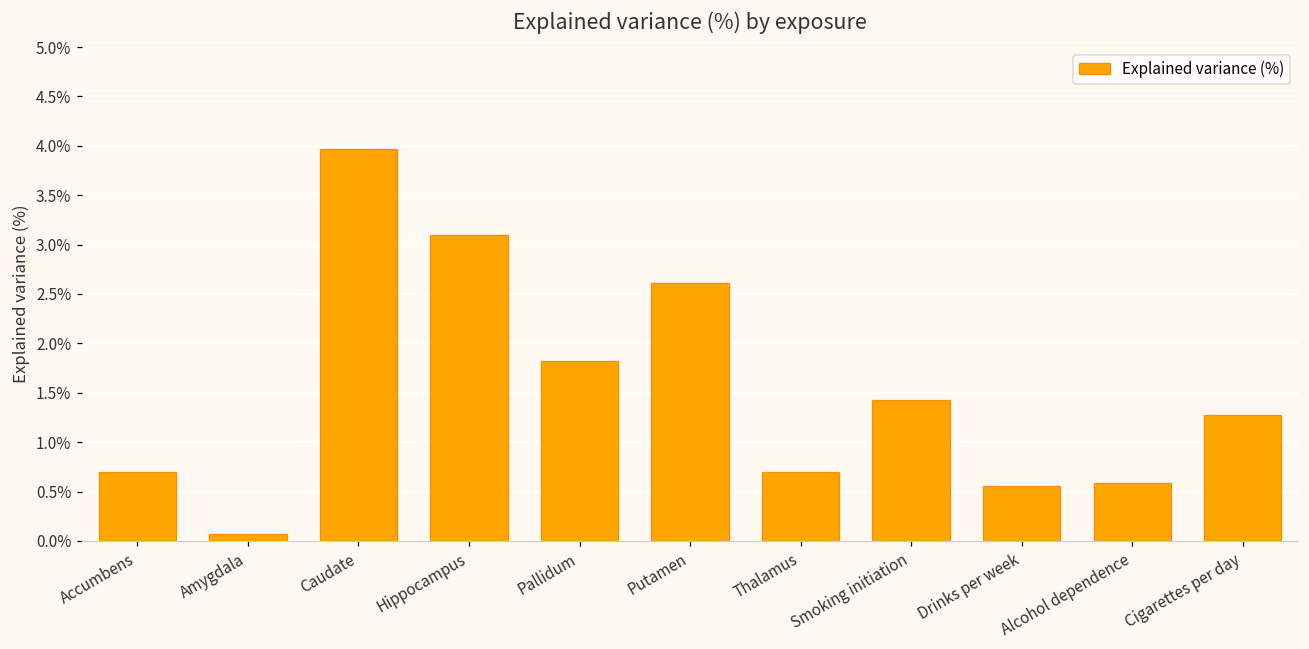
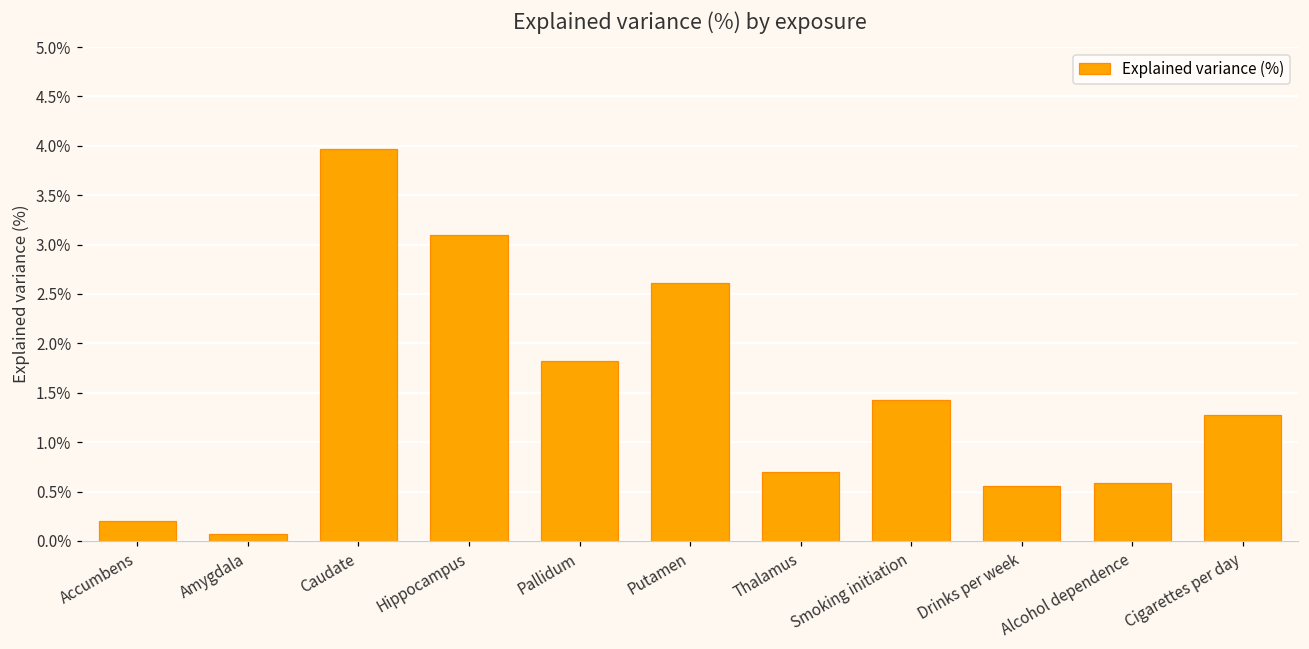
Accumbens: 0.7% -> 0.2%
